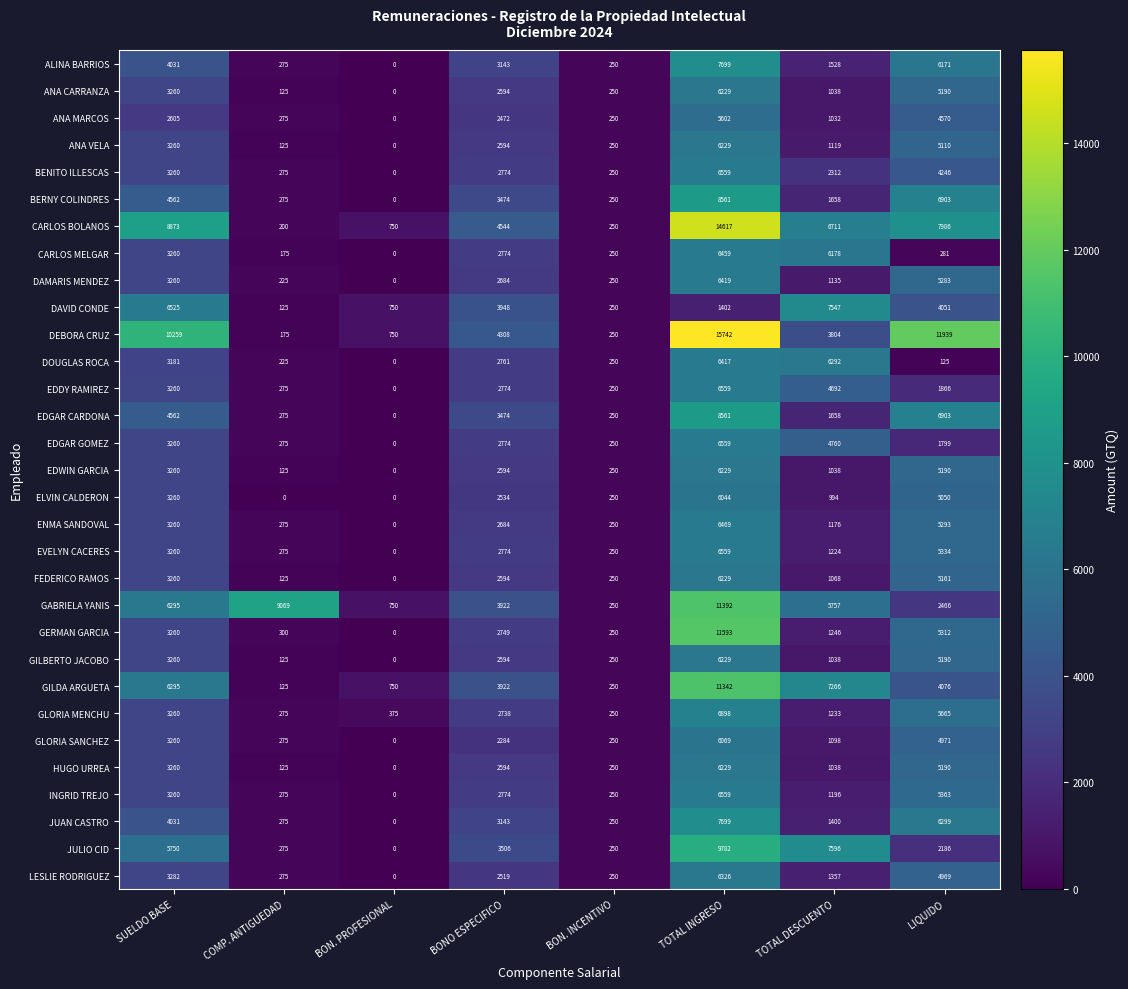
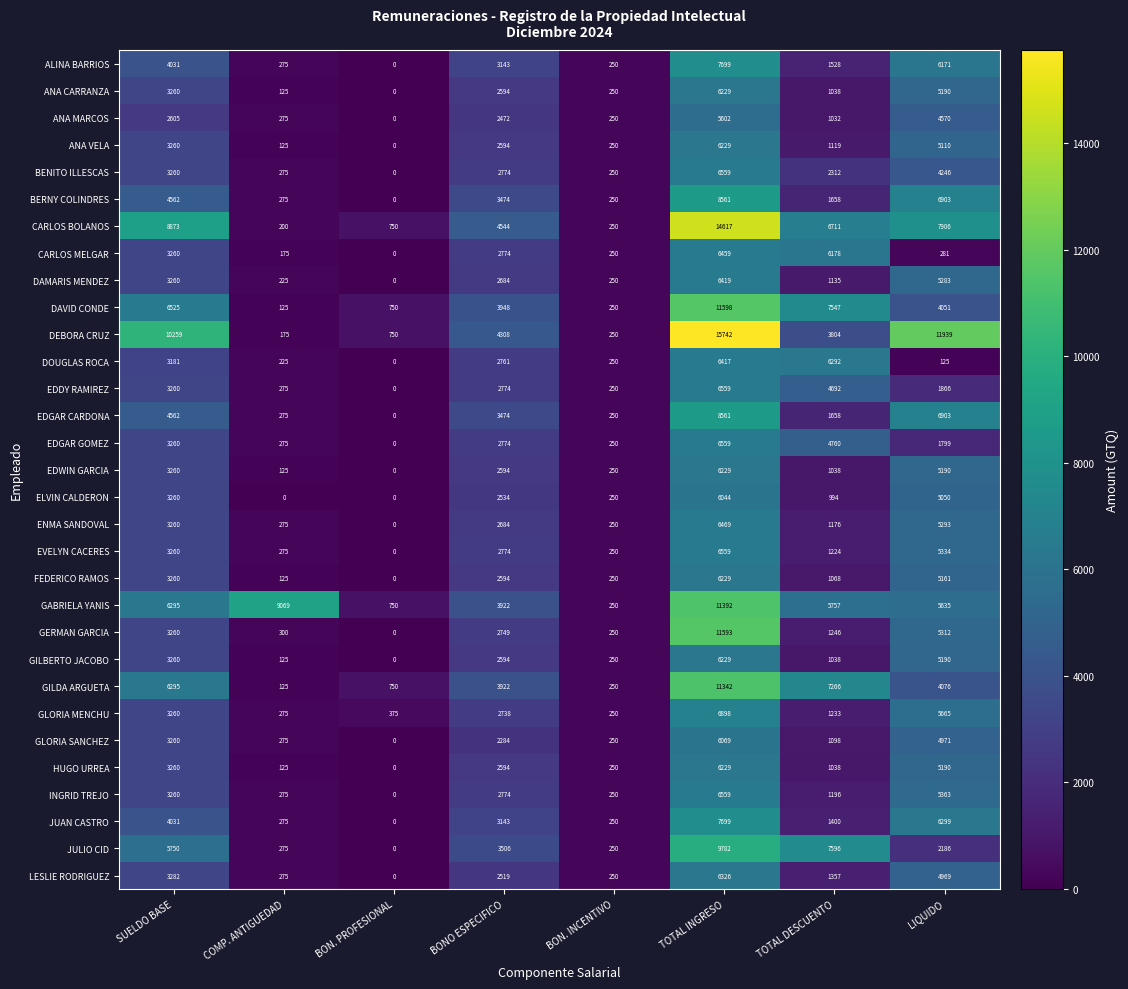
DAVID CONDE, TOTAL INGRESO: 1402 -> 11598
GABRIELA YANIS, LIQUIDO: 2466 -> 5635
